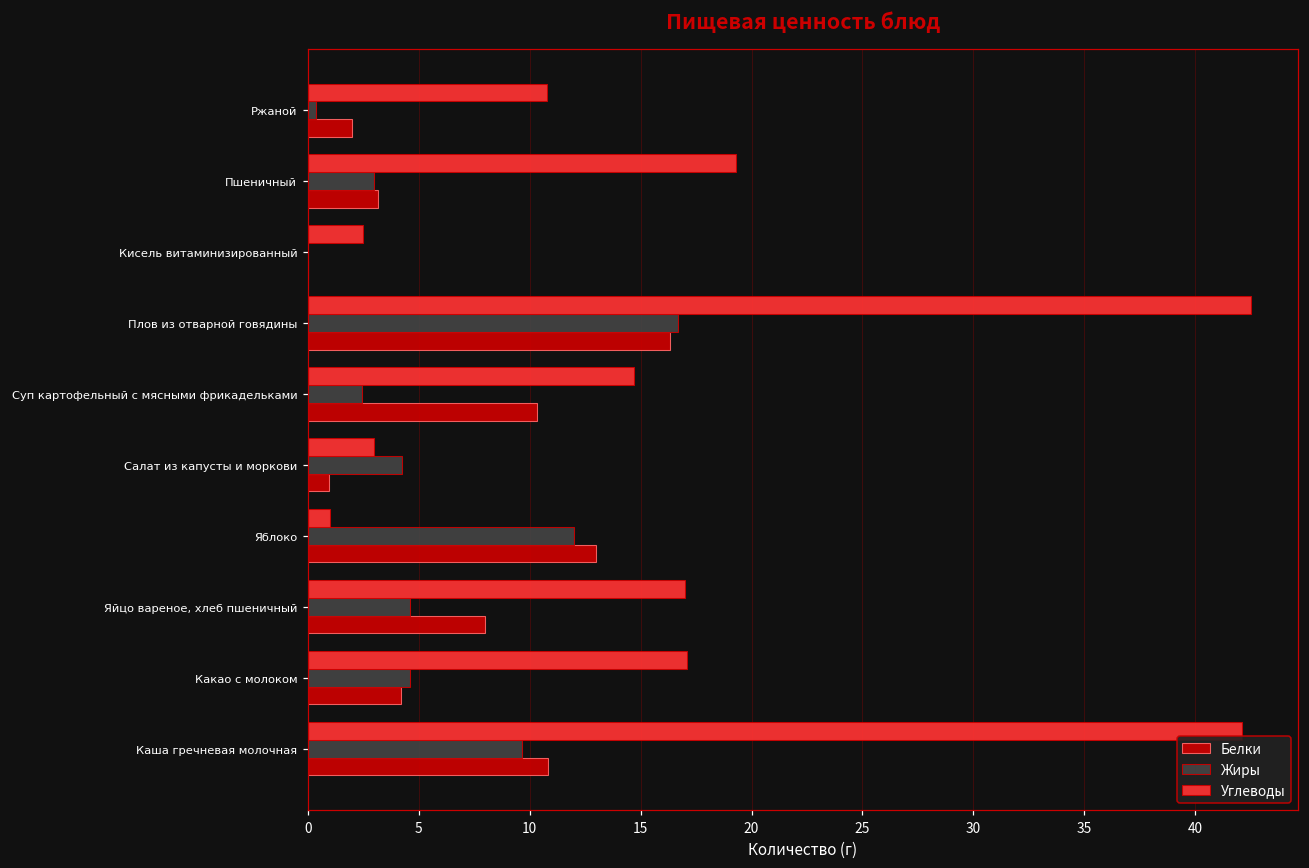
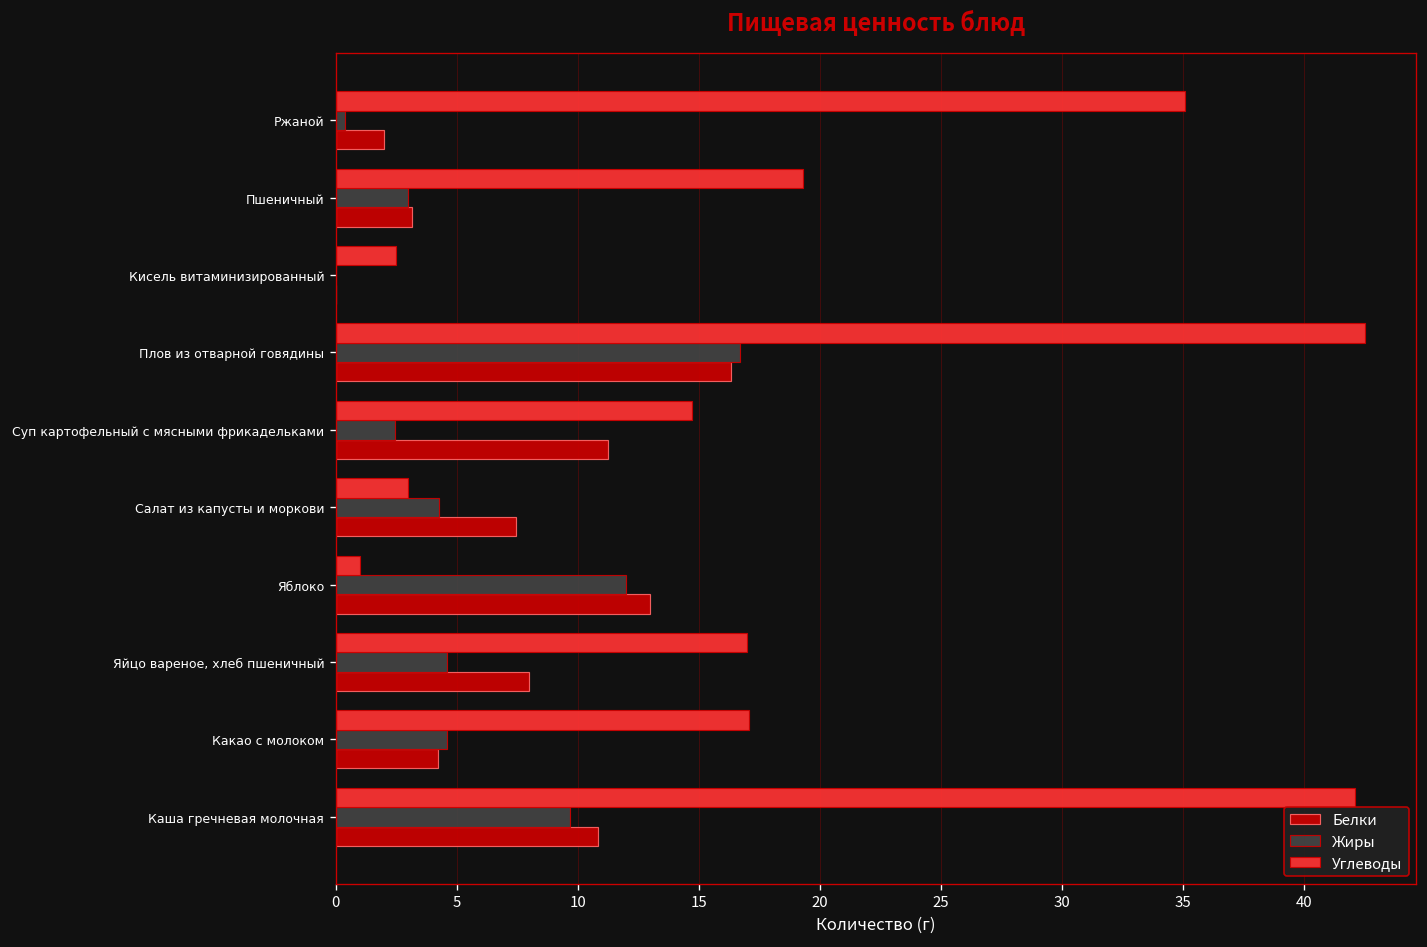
Углеводы, Ржаной: 10.8 -> 35.1
Белки, Суп картофельный с мясными фрикадельками: 10.3 -> 11.2
Белки, Салат из капусты и моркови: 1.0 -> 7.5
